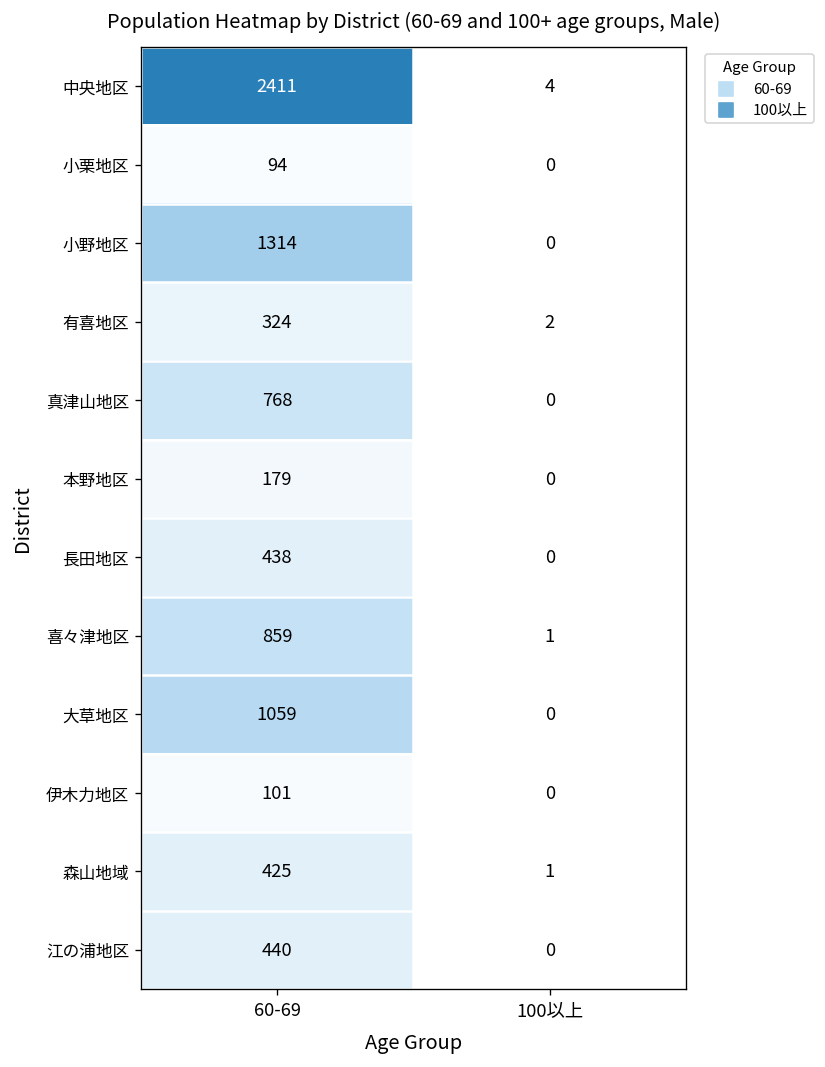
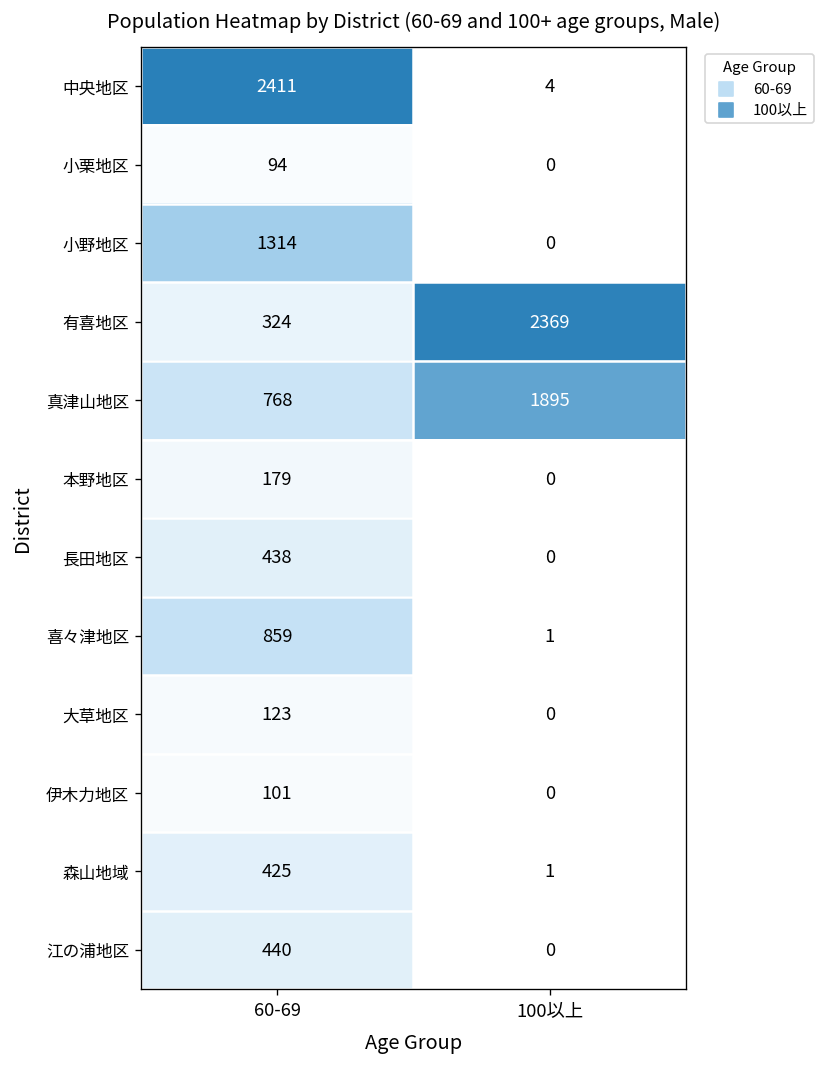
有喜地区, 100以上: 2 -> 2369
真津山地区, 100以上: 0 -> 1895
大草地区, 60-69: 1059 -> 123
